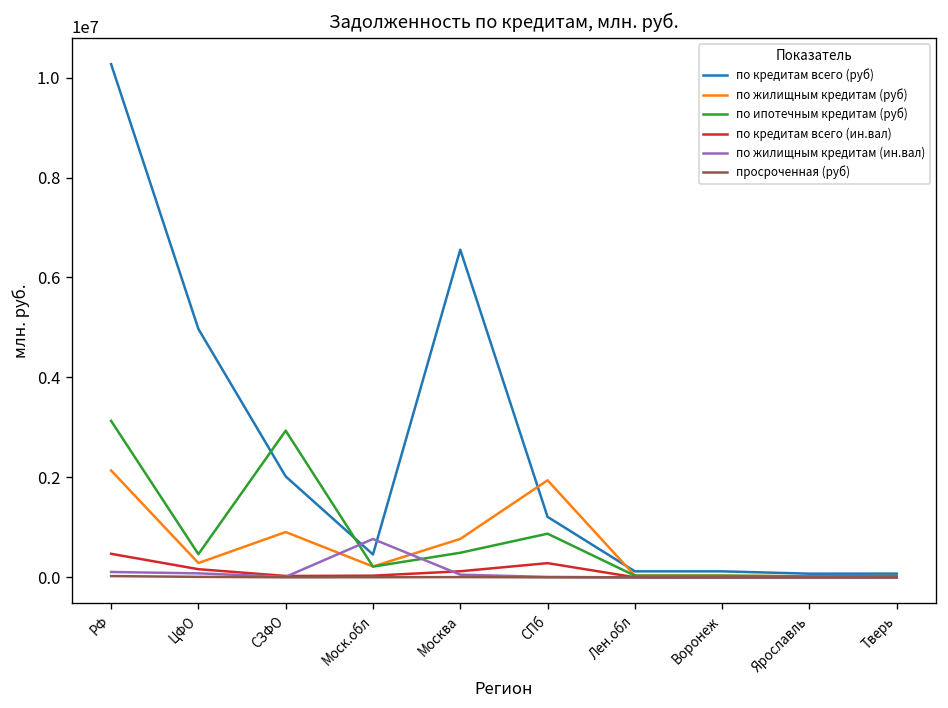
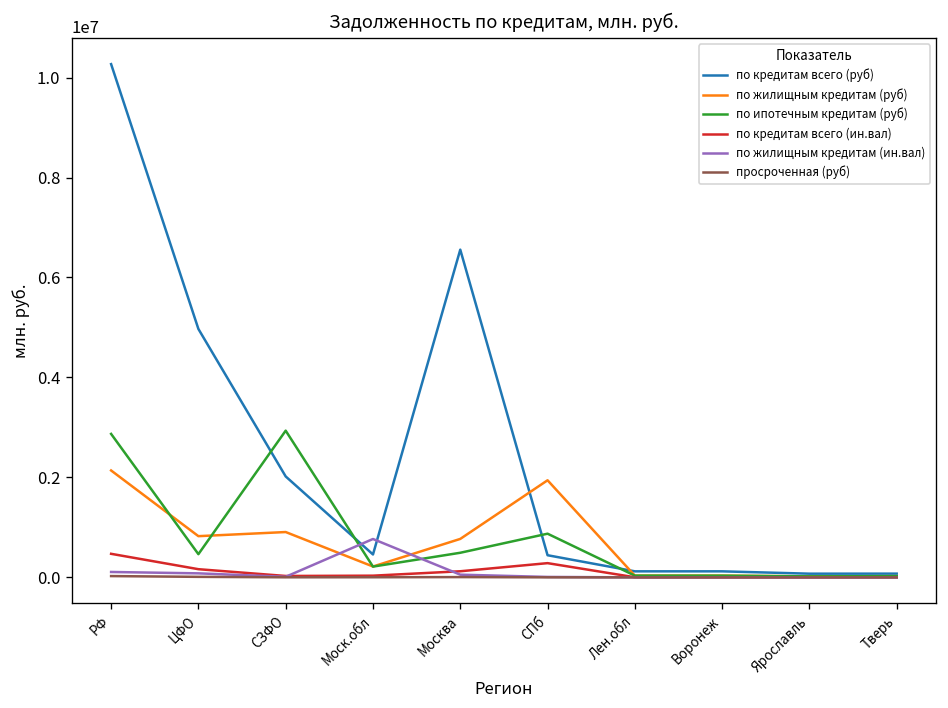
по ипотечным кредитам (руб), РФ: 3100000 -> 2900000
по жилищным кредитам (руб), ЦФО: 300000 -> 800000
по кредитам всего (руб), СПб: 1200000 -> 400000
